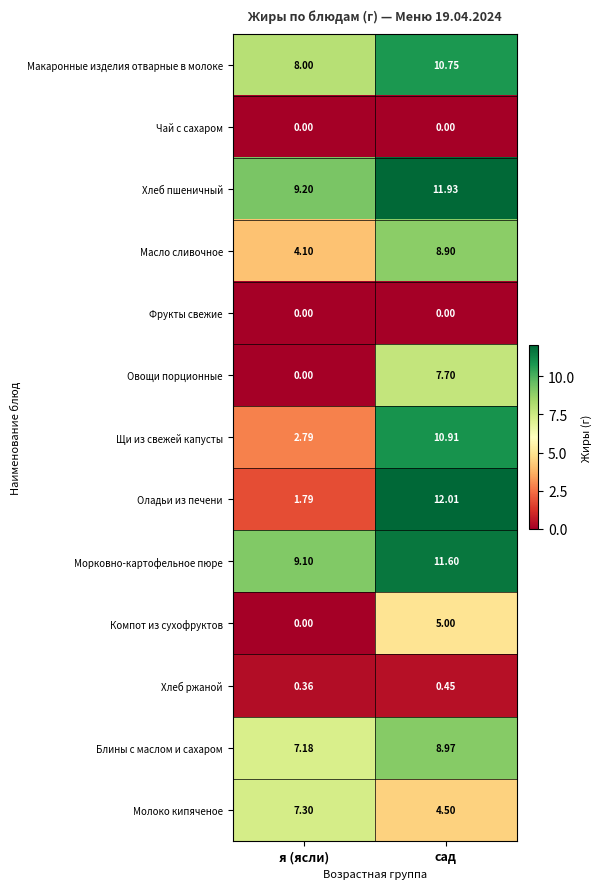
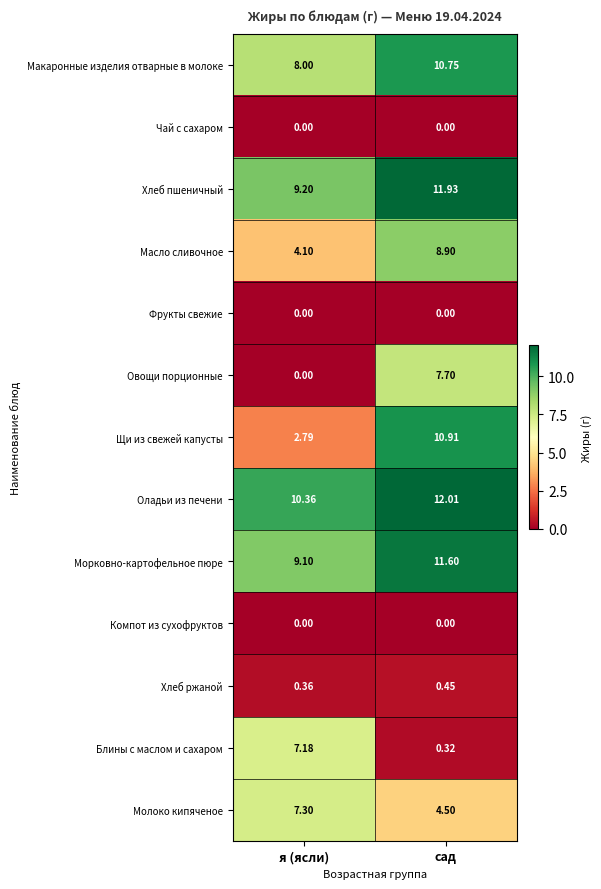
Оладьи из печени, я (ясли): 1.79 -> 10.36
Компот из сухофруктов, сад: 5.00 -> 0.00
Блины с маслом и сахаром, сад: 8.97 -> 0.32
